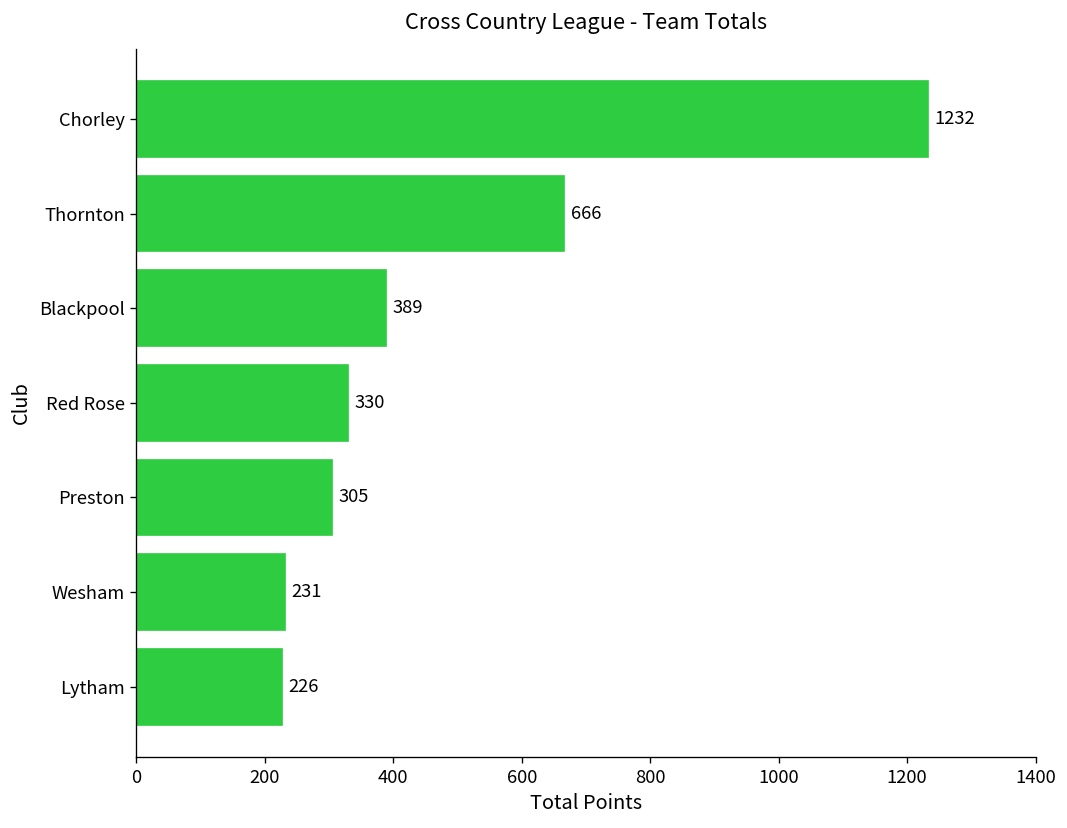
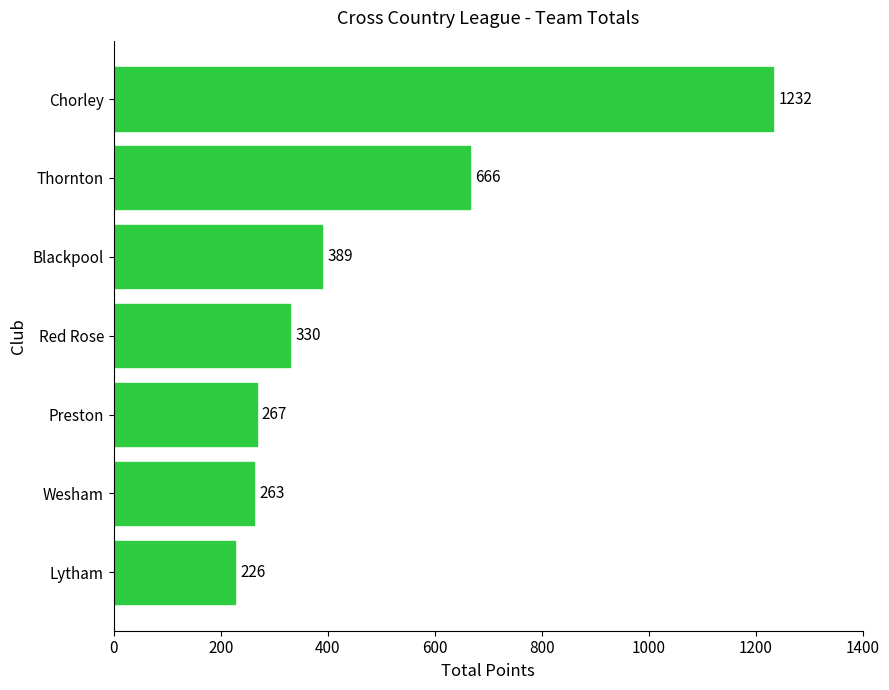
Preston: 305 -> 267
Wesham: 231 -> 263
